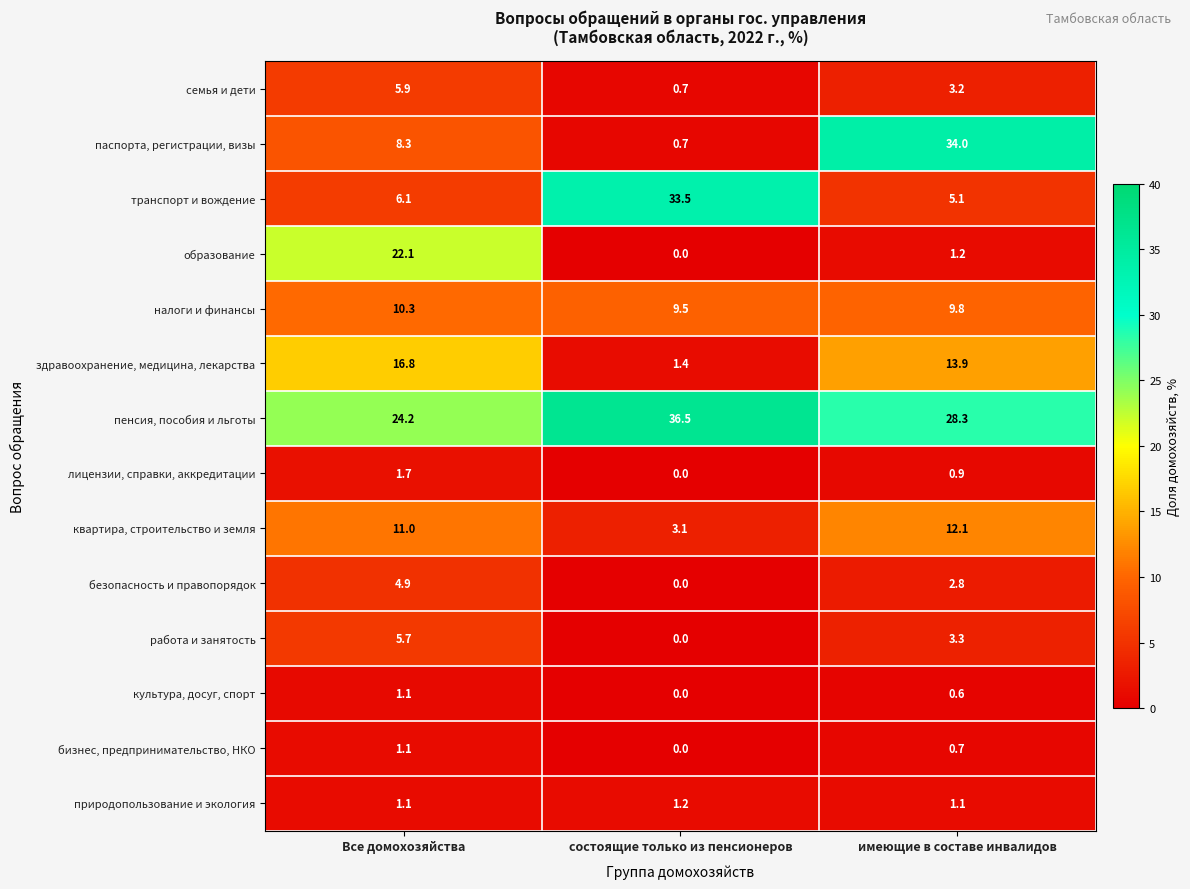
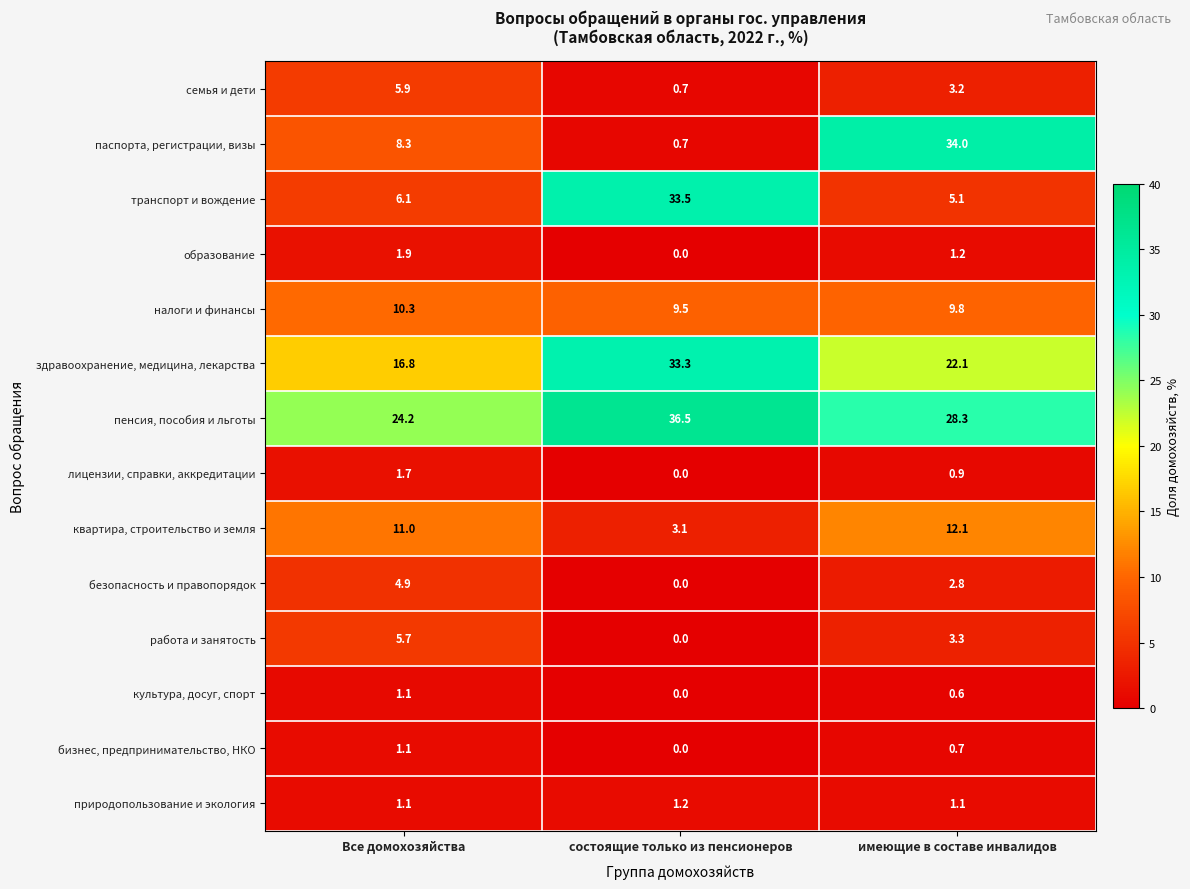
образование, Все домохозяйства: 22.1 -> 1.9
здравоохранение, медицина, лекарства, состоящие только из пенсионеров: 1.4 -> 33.3
здравоохранение, медицина, лекарства, имеющие в составе инвалидов: 13.9 -> 22.1
